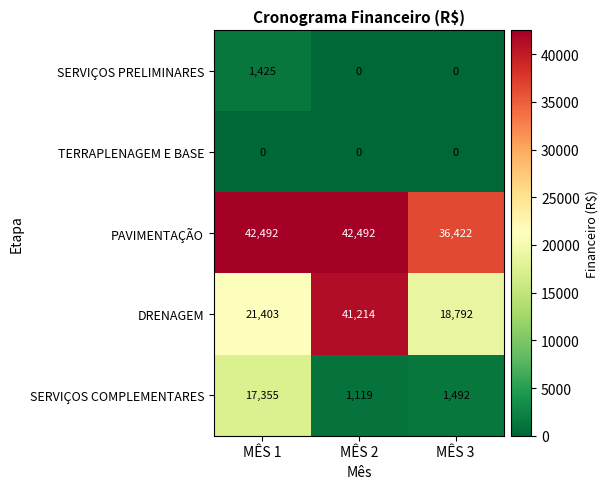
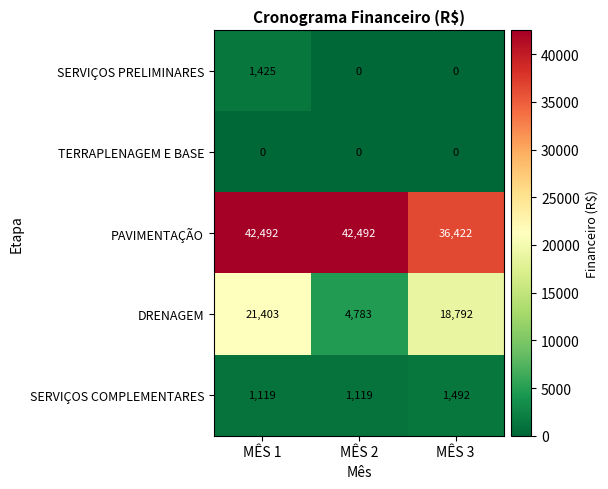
DRENAGEM, MÊS 2: 41,214 -> 4,783
SERVIÇOS COMPLEMENTARES, MÊS 1: 17,355 -> 1,119
